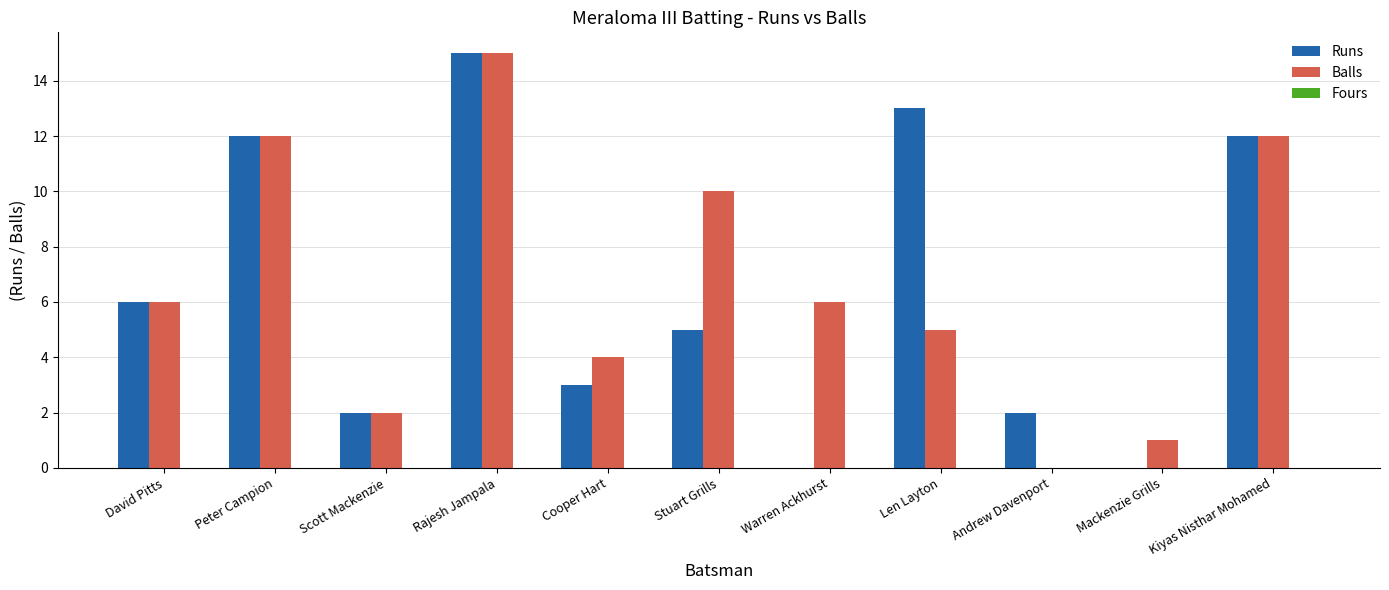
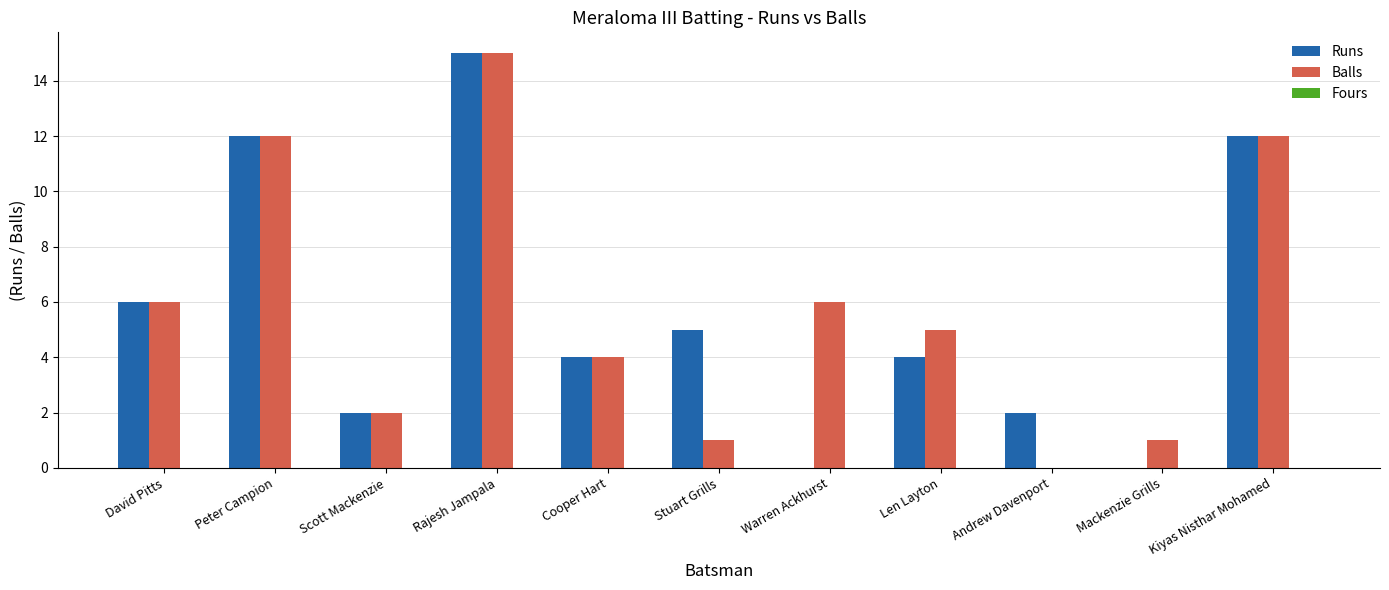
Runs, Cooper Hart: 3 -> 4
Balls, Stuart Grills: 10 -> 1
Runs, Len Layton: 13 -> 4
